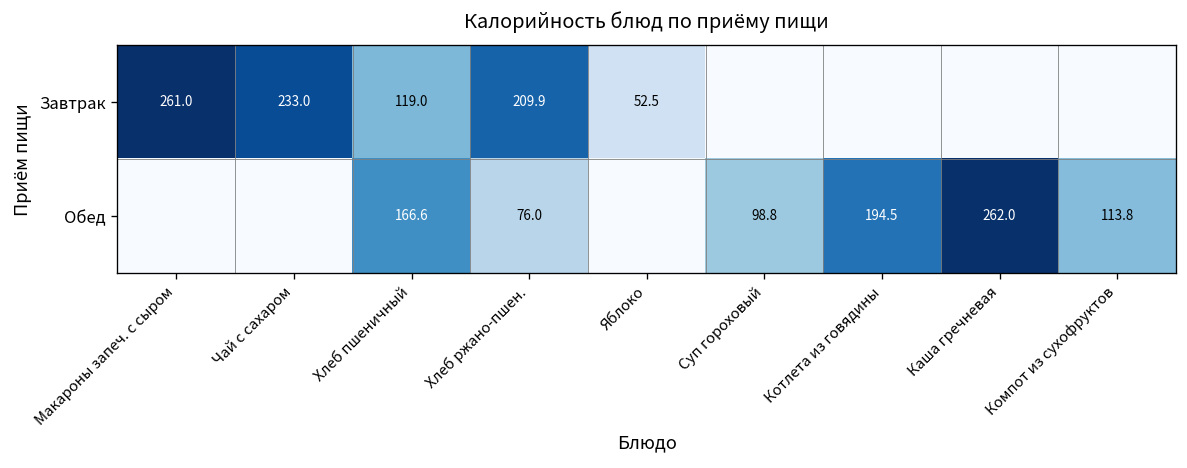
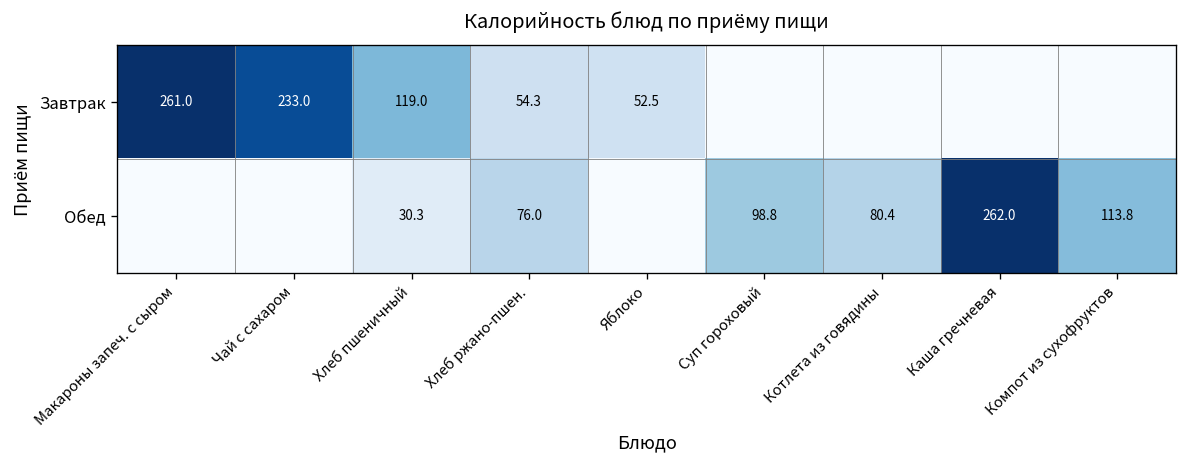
Завтрак, Хлеб ржано-пшен.: 209.9 -> 54.3
Обед, Хлеб пшеничный: 166.6 -> 30.3
Обед, Котлета из говядины: 194.5 -> 80.4
